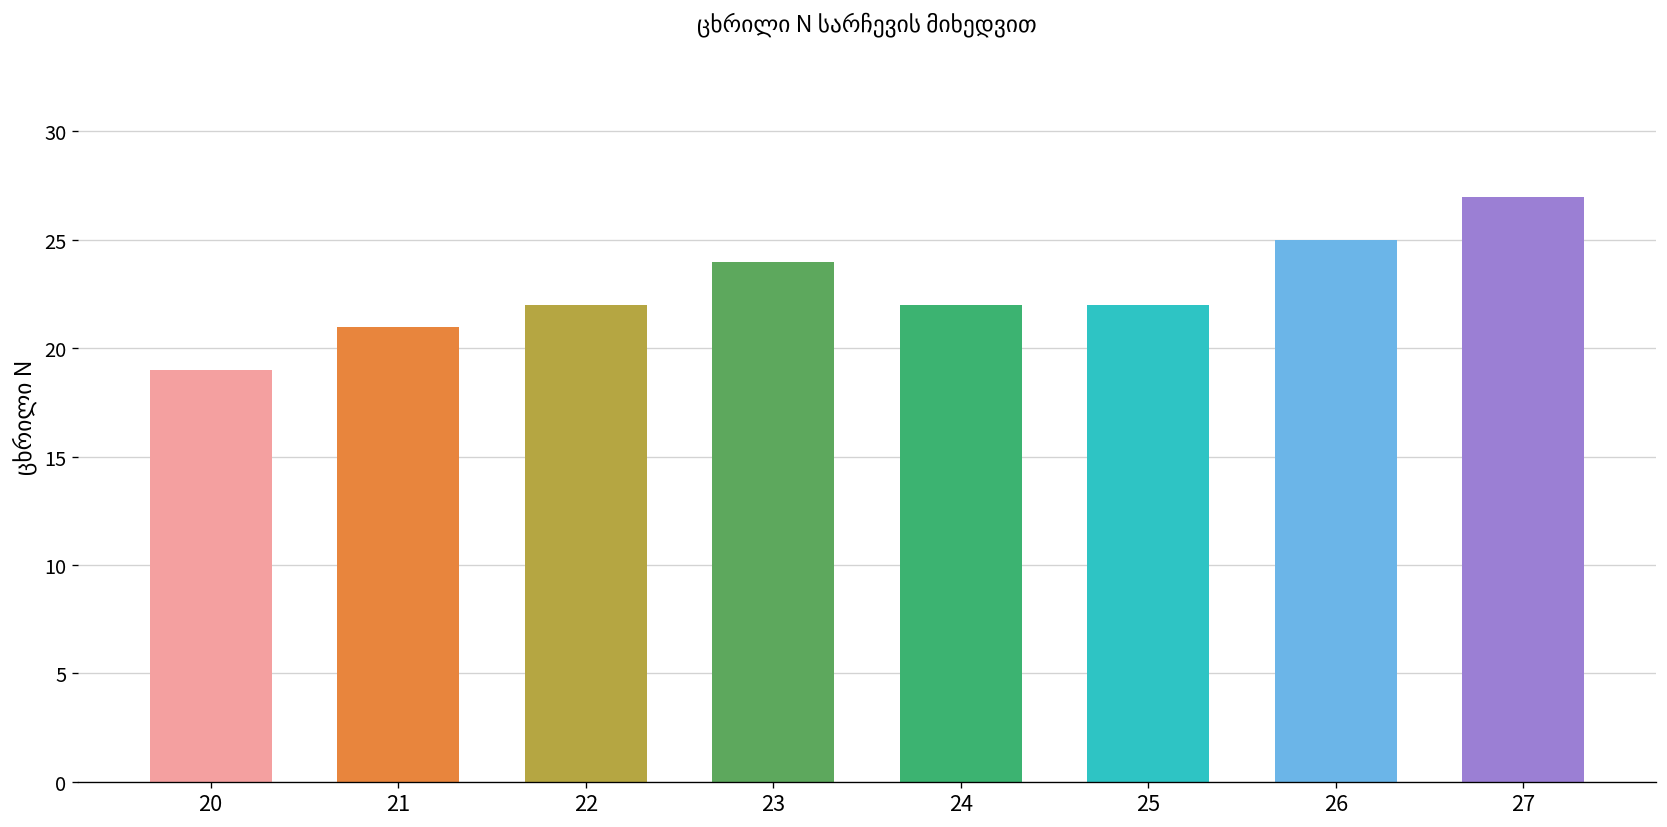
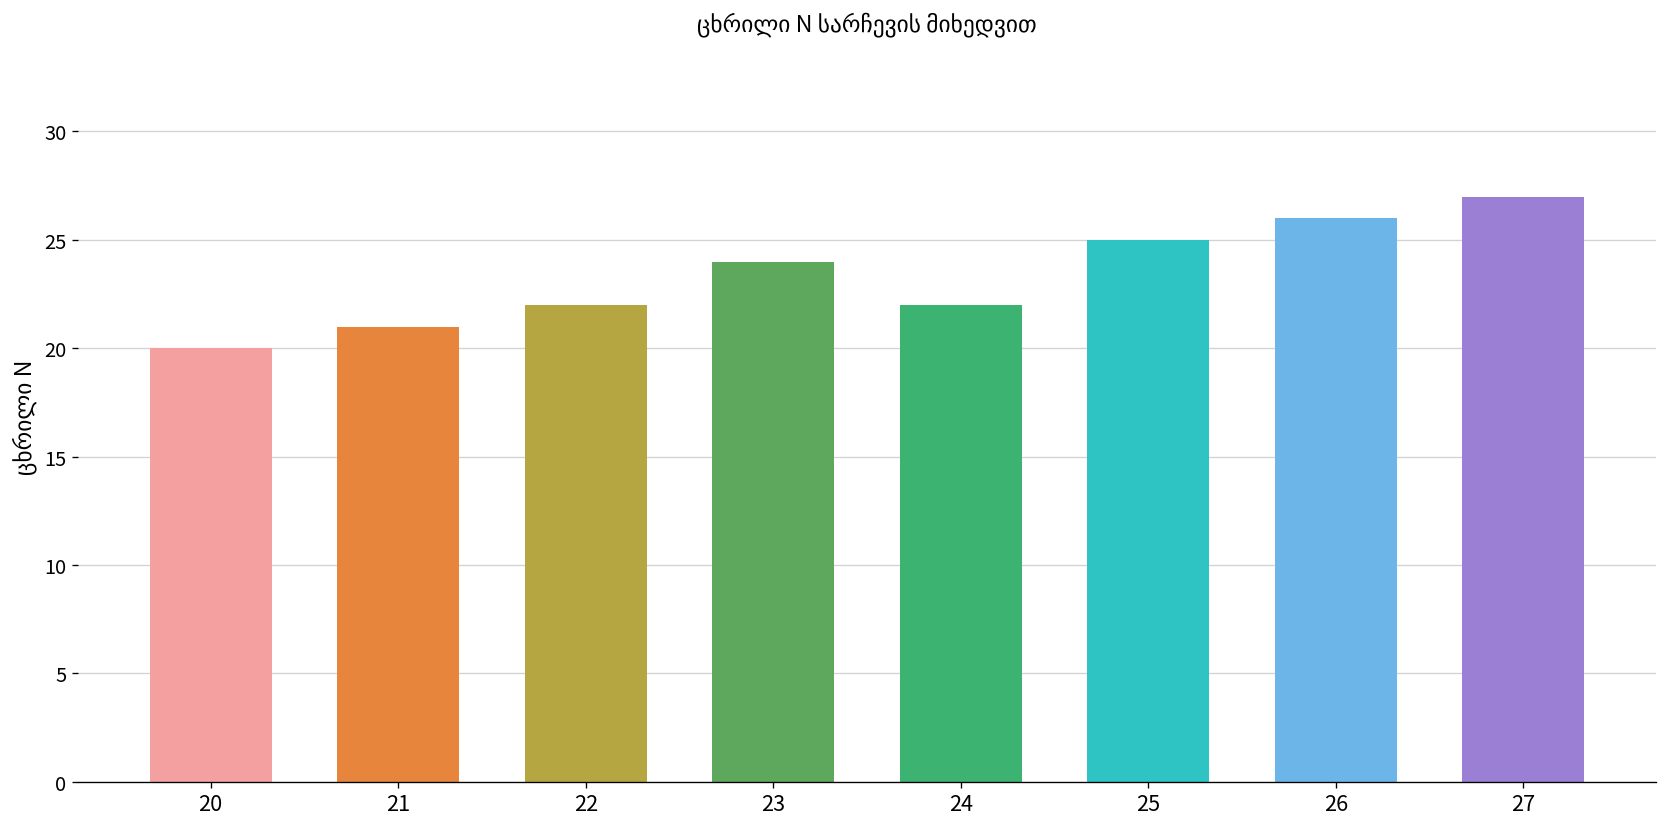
20: 19 -> 20
25: 22 -> 25
26: 25 -> 26
